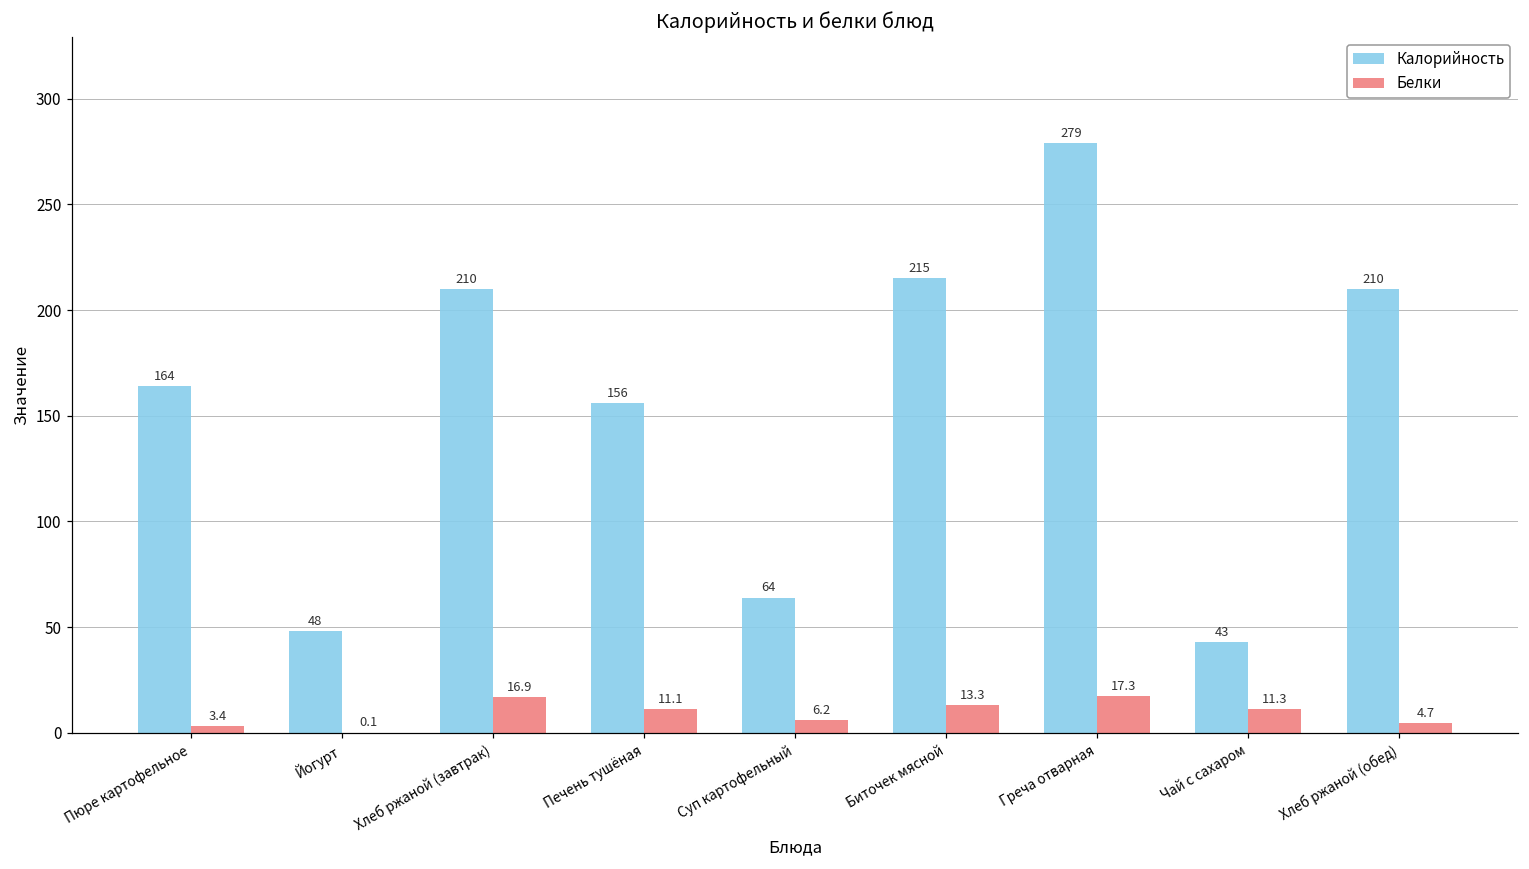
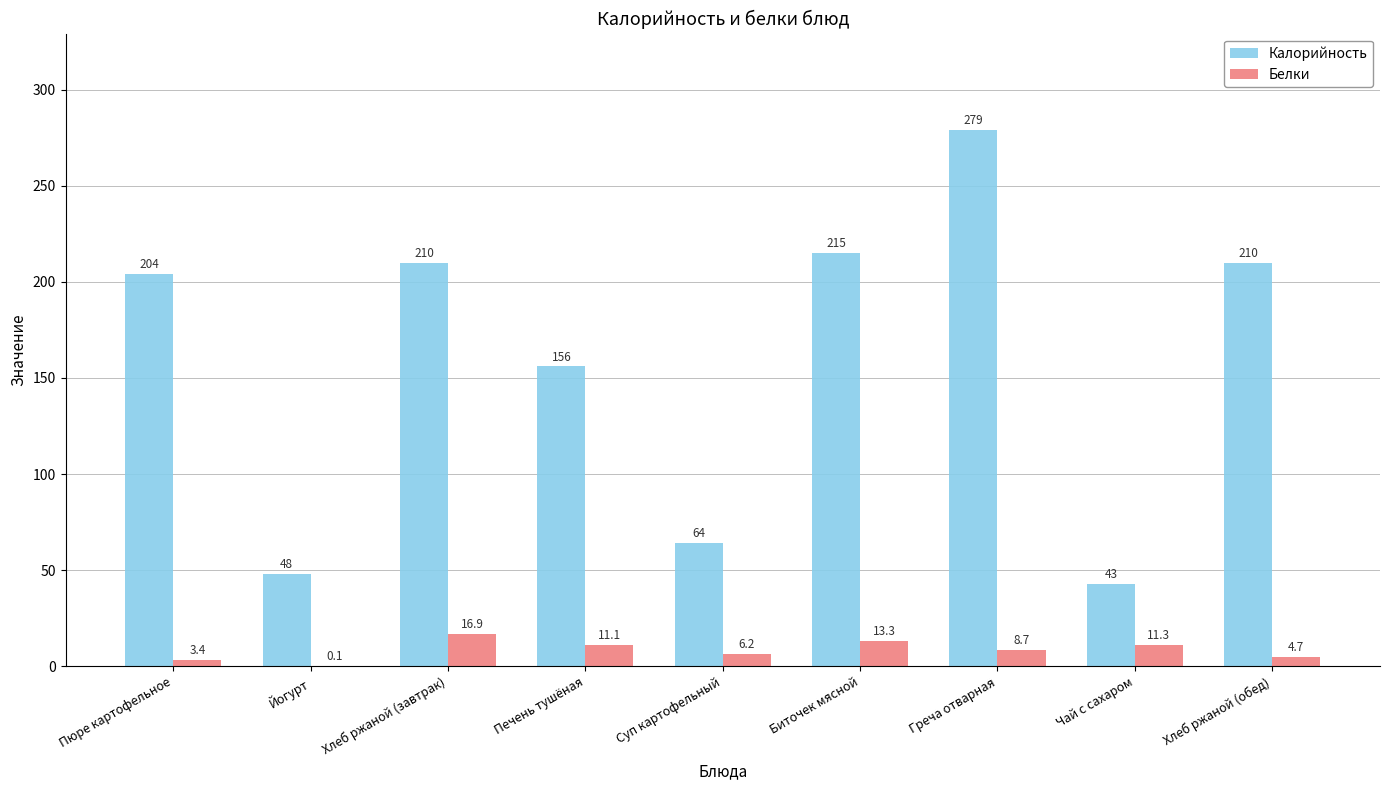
Калорийность, Пюре картофельное: 164 -> 204
Белки, Греча отварная: 17.3 -> 8.7
